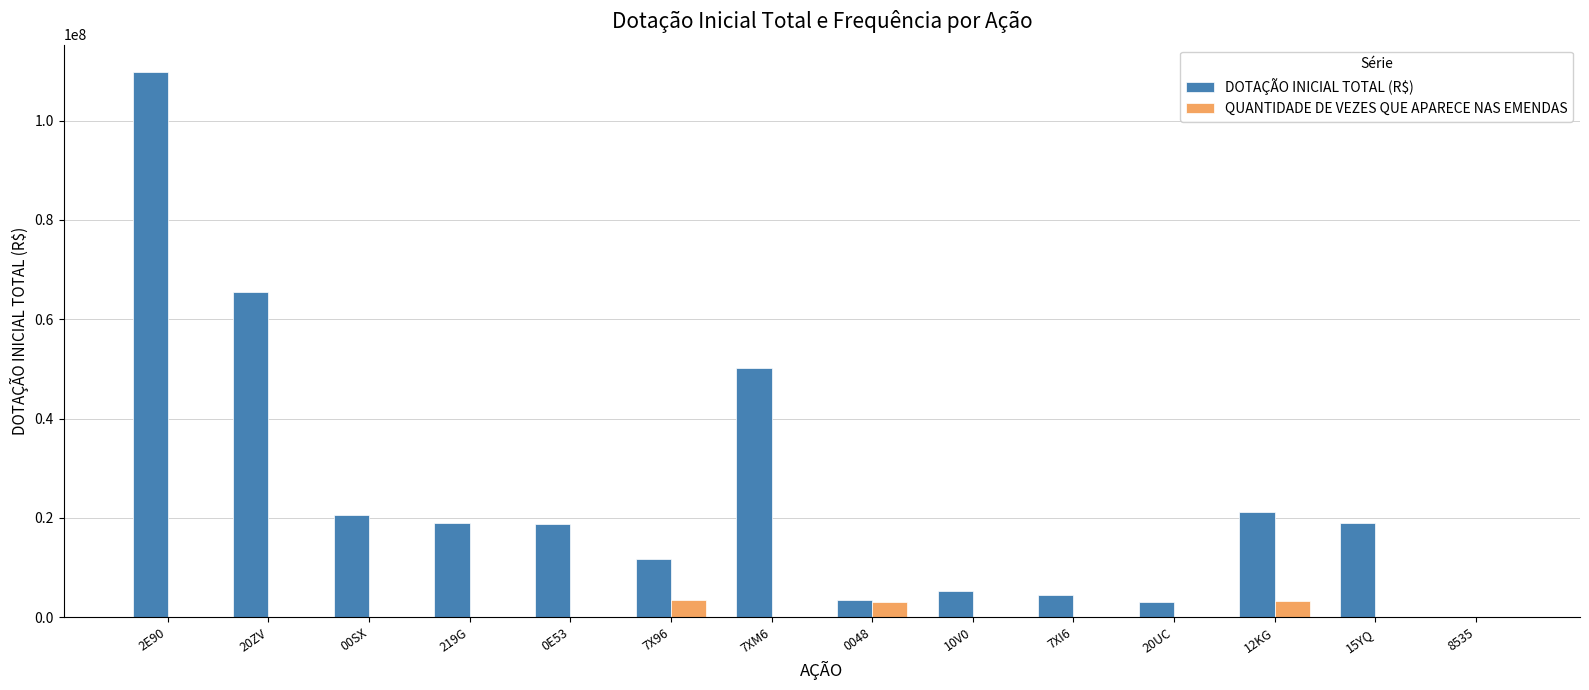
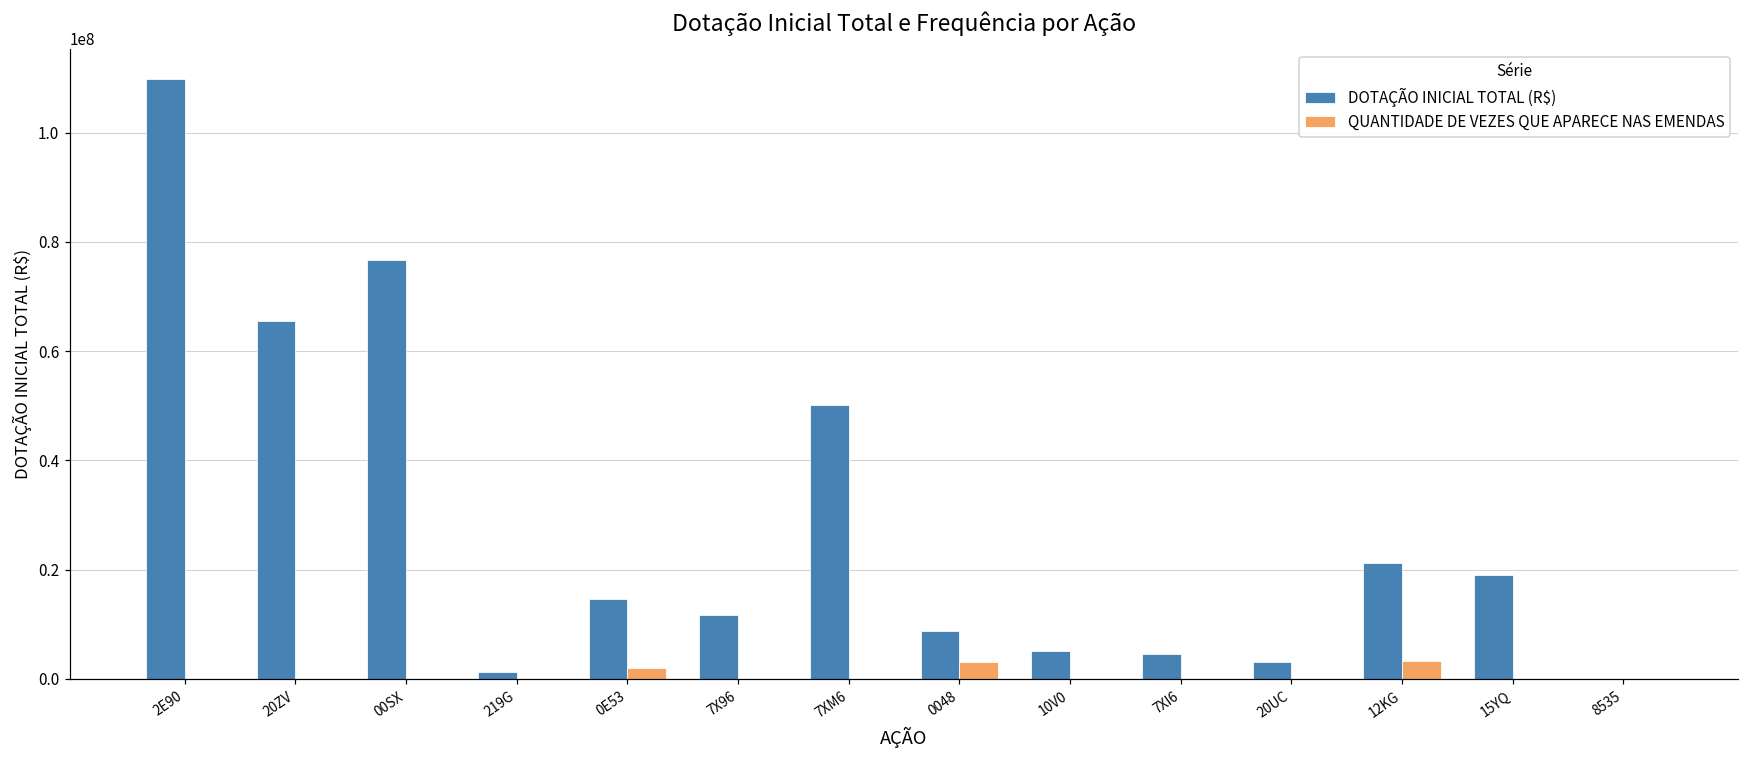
DOTAÇÃO INICIAL TOTAL (R$), 00SX: 21000000 -> 77000000
DOTAÇÃO INICIAL TOTAL (R$), 219G: 19000000 -> 1000000
DOTAÇÃO INICIAL TOTAL (R$), 0E53: 19000000 -> 15000000
QUANTIDADE DE VEZES QUE APARECE NAS EMENDAS, 0E53: 0 -> 2000000
QUANTIDADE DE VEZES QUE APARECE NAS EMENDAS, 7X96: 3000000 -> 0
DOTAÇÃO INICIAL TOTAL (R$), 0048: 4000000 -> 9000000
